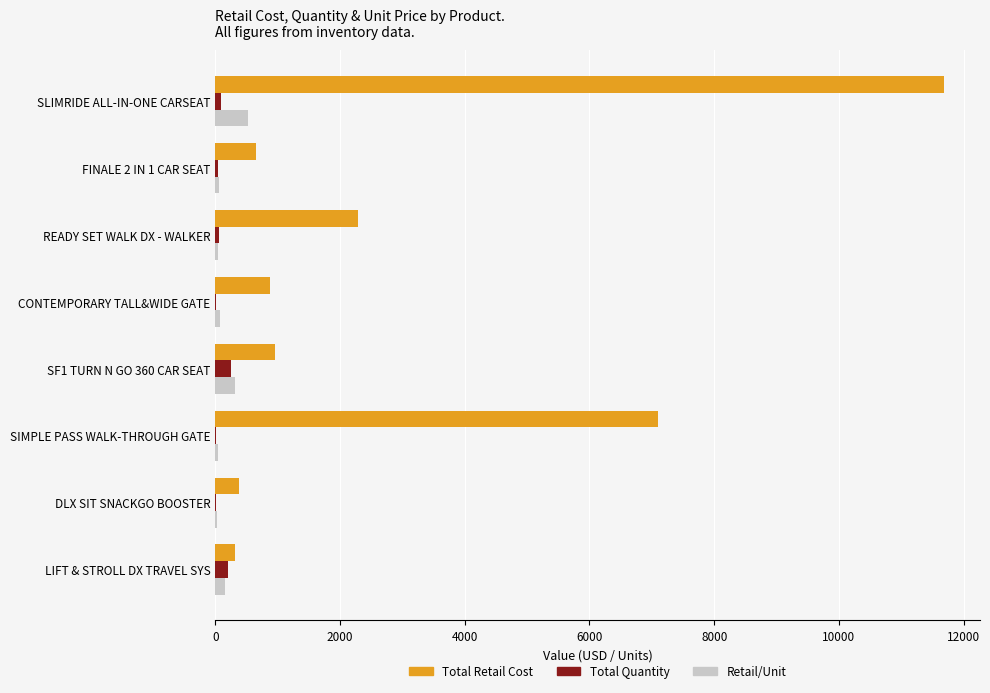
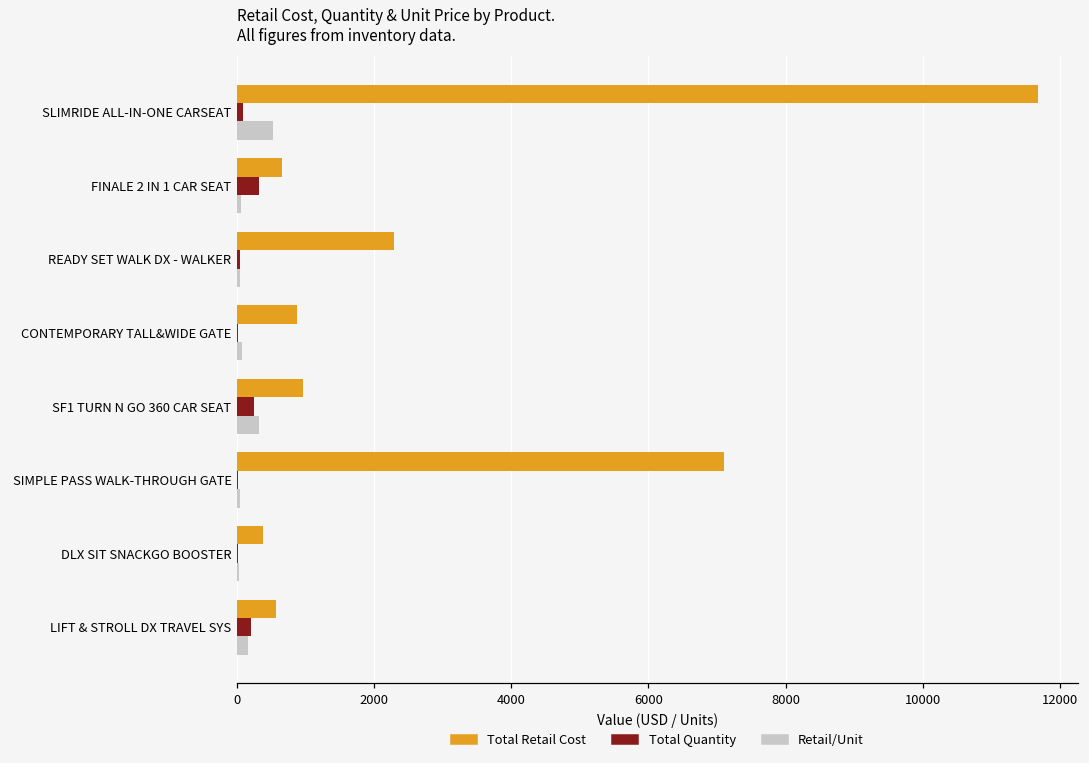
Total Quantity, FINALE 2 IN 1 CAR SEAT: 0 -> 300
Total Retail Cost, LIFT & STROLL DX TRAVEL SYS: 300 -> 600
